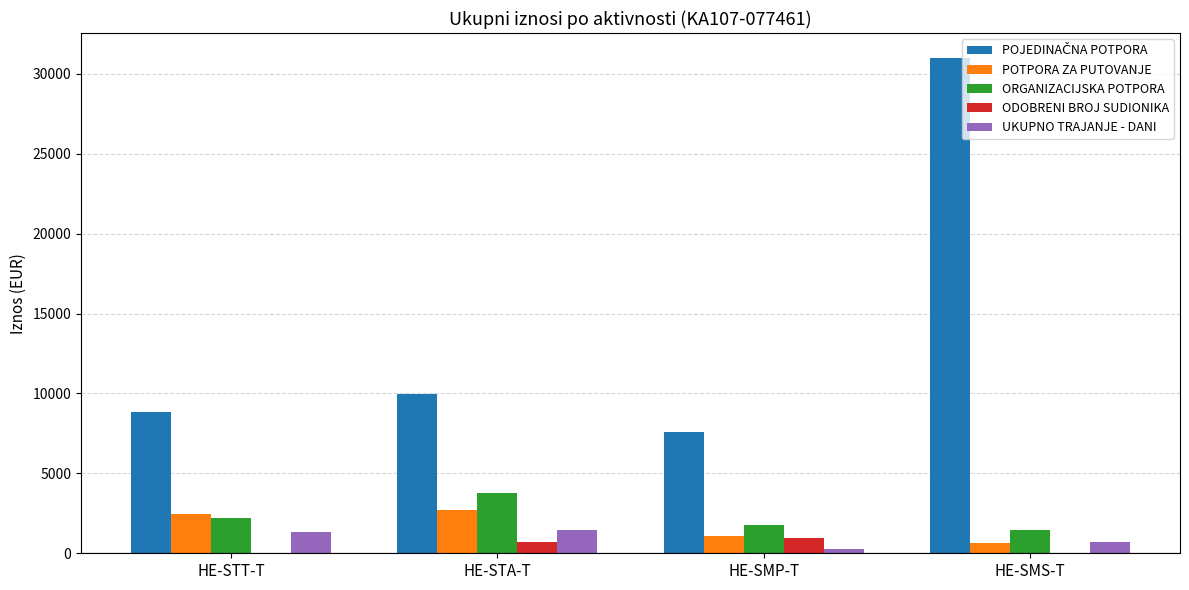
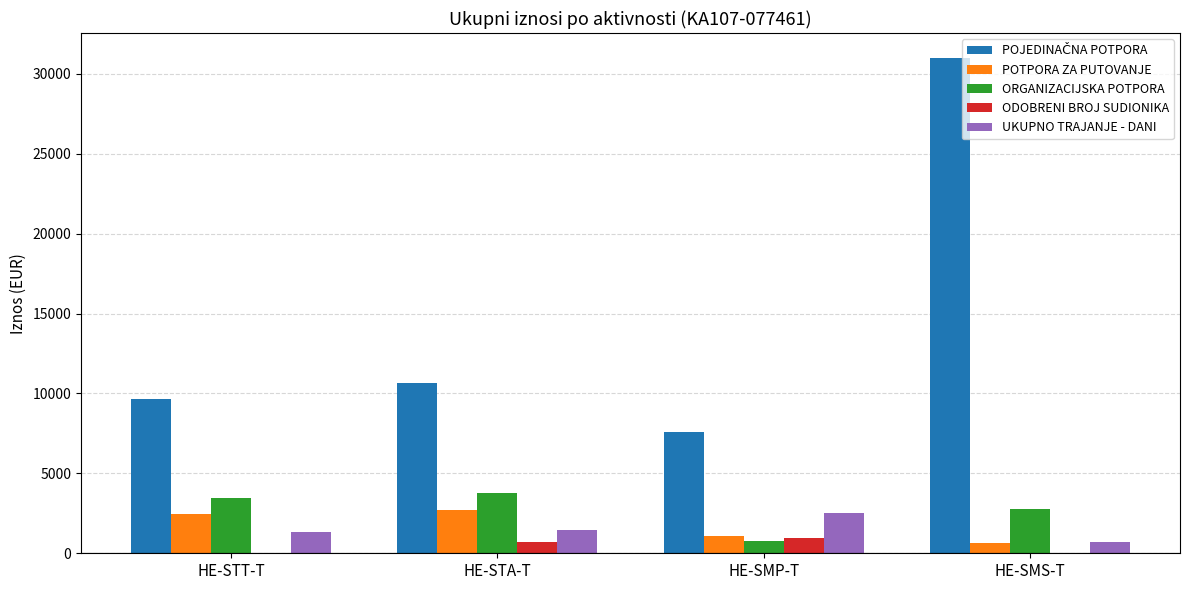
POJEDINAČNA POTPORA, HE-STT-T: 8800 -> 9600
ORGANIZACIJSKA POTPORA, HE-STT-T: 2200 -> 3500
POJEDINAČNA POTPORA, HE-STA-T: 9900 -> 10600
ORGANIZACIJSKA POTPORA, HE-SMP-T: 1800 -> 700
UKUPNO TRAJANJE - DANI, HE-SMP-T: 200 -> 2500
ORGANIZACIJSKA POTPORA, HE-SMS-T: 1400 -> 2800
